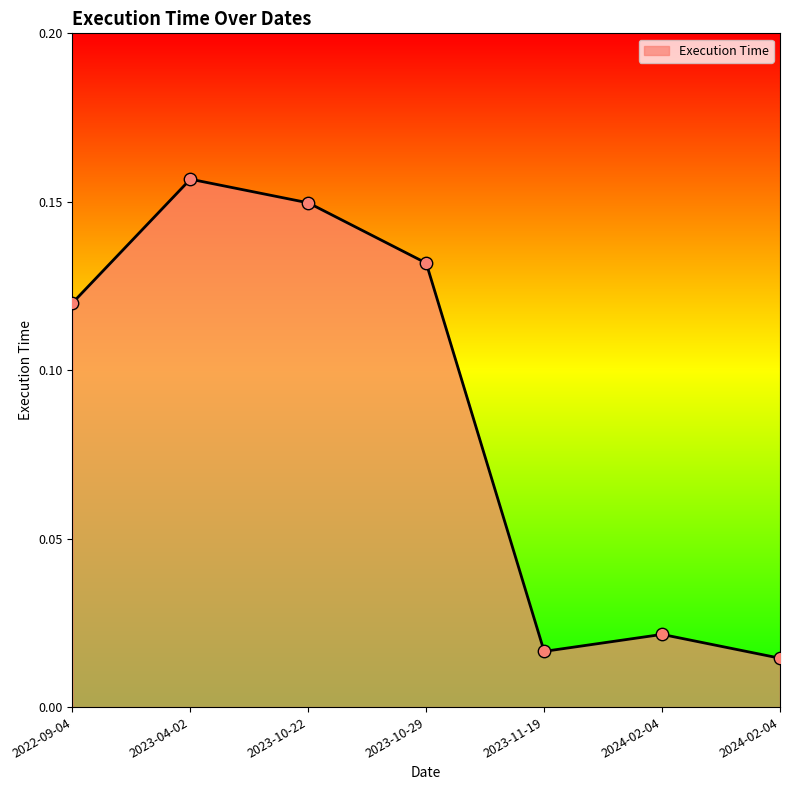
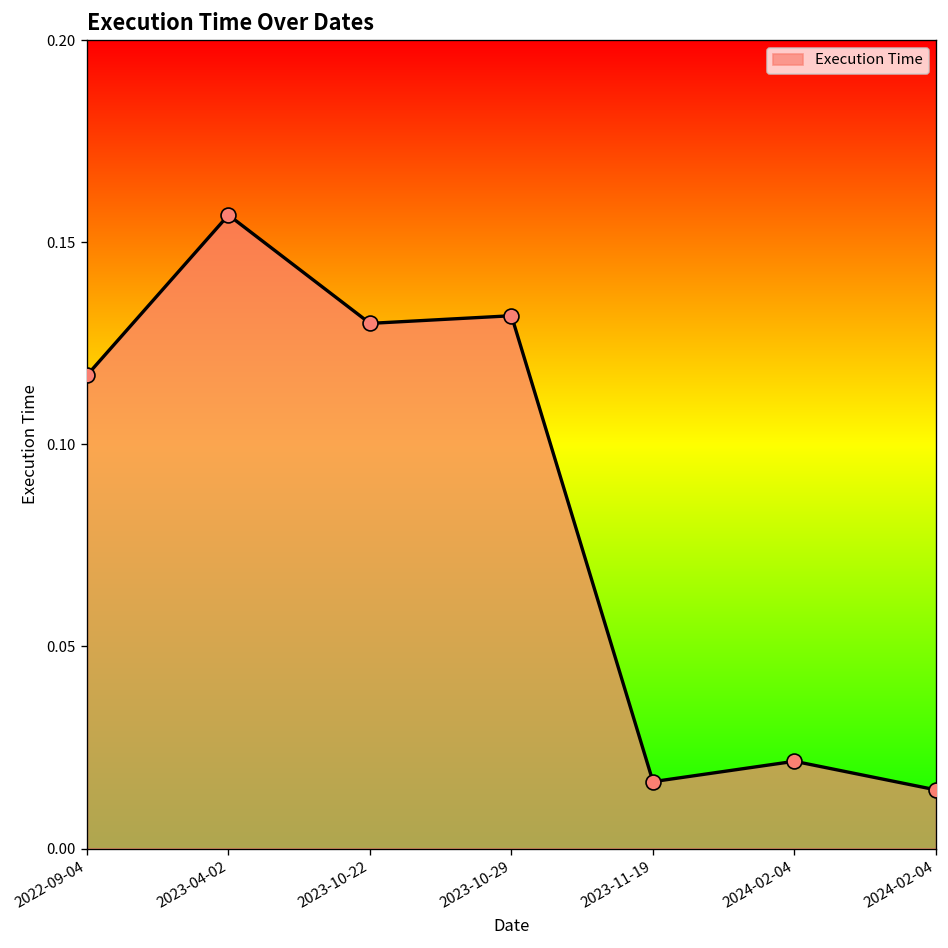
2022-09-04: 0.120 -> 0.117
2023-10-22: 0.150 -> 0.130
